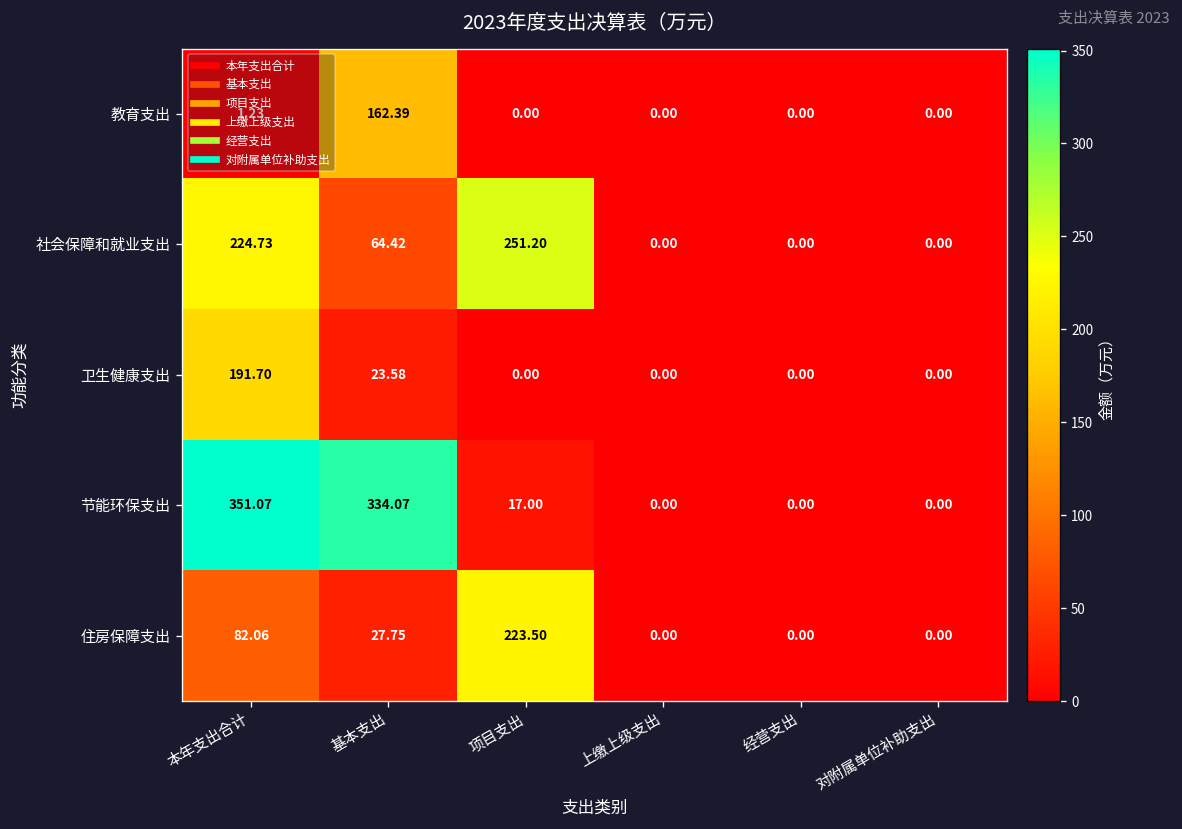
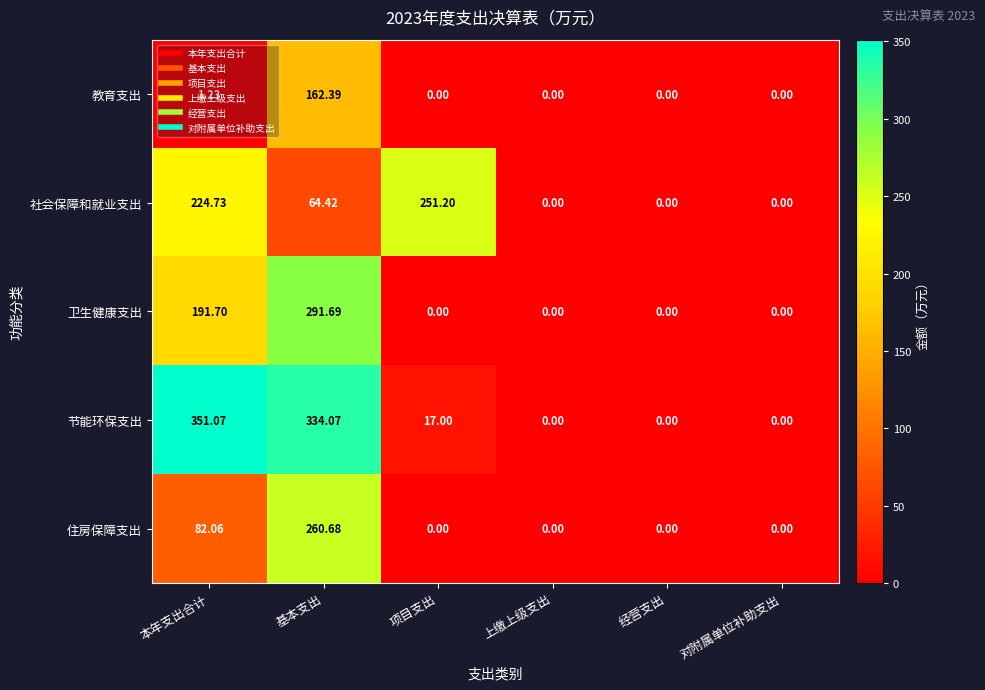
卫生健康支出, 基本支出: 23.58 -> 291.69
住房保障支出, 基本支出: 27.75 -> 260.68
住房保障支出, 项目支出: 223.50 -> 0.00
